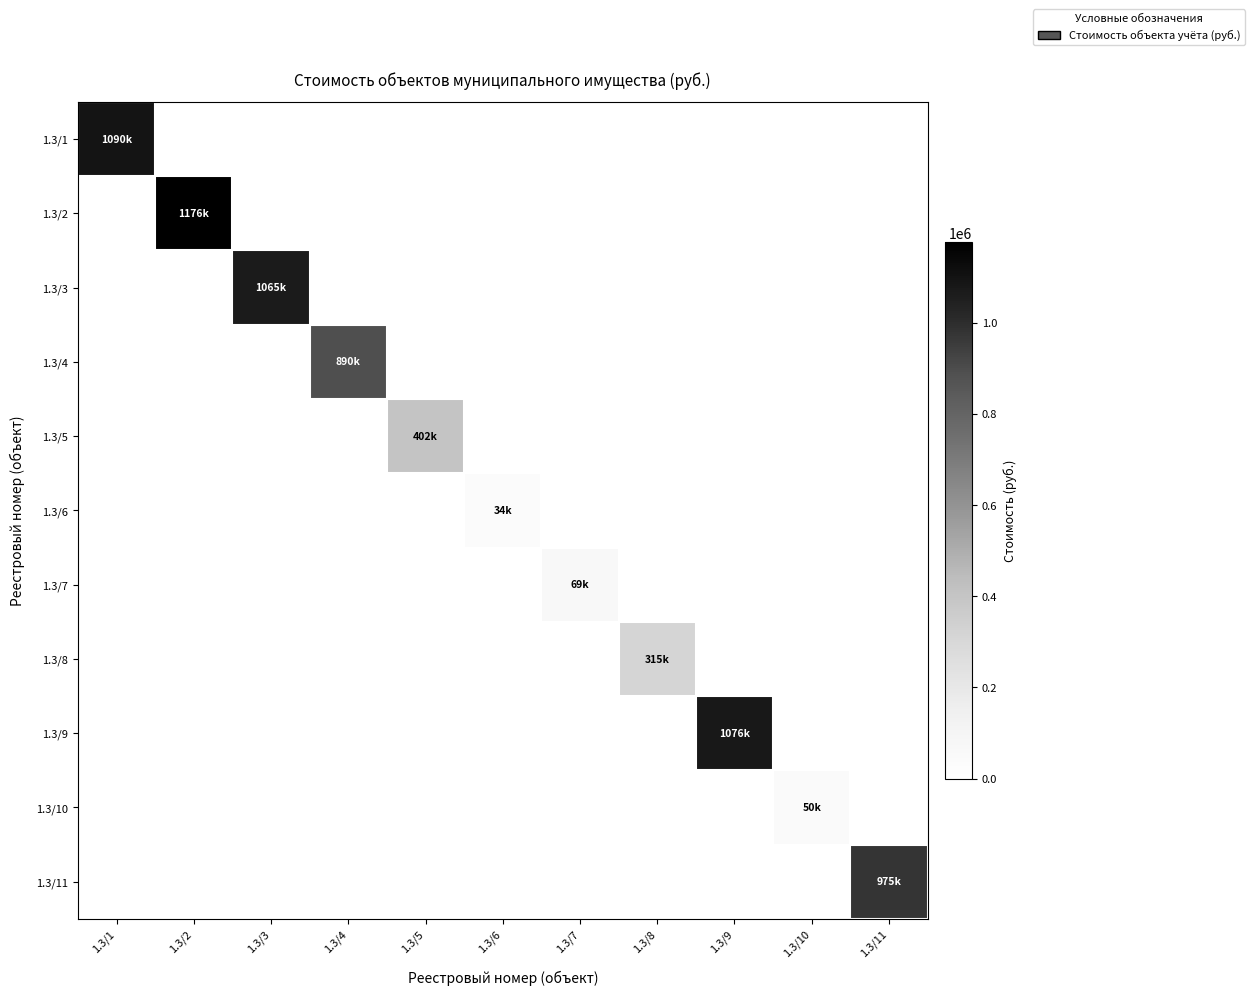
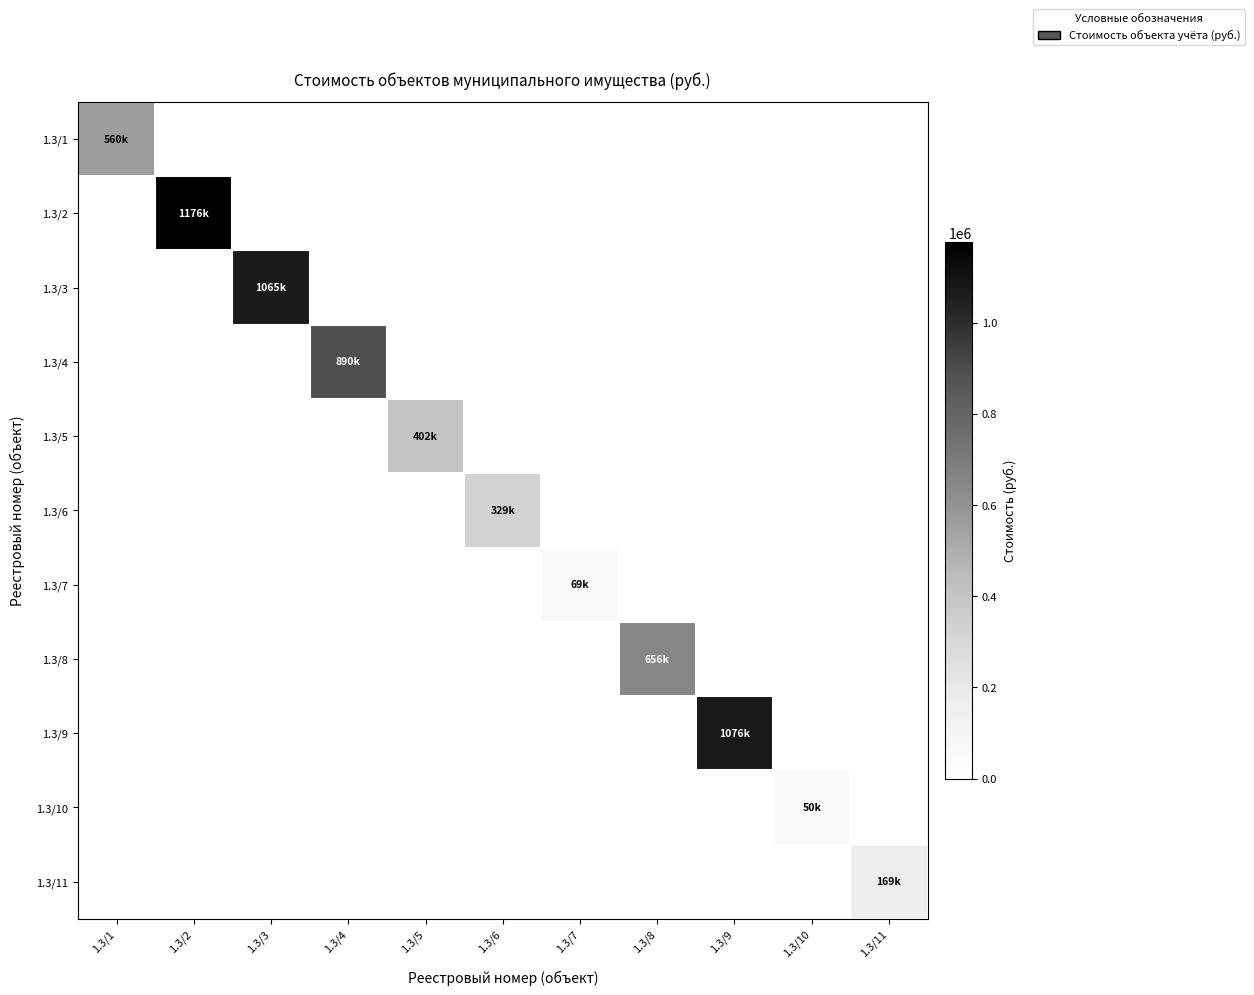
1.3/1, 1.3/1: 1090k -> 560k
1.3/6, 1.3/6: 34k -> 329k
1.3/8, 1.3/8: 315k -> 656k
1.3/11, 1.3/11: 975k -> 169k
